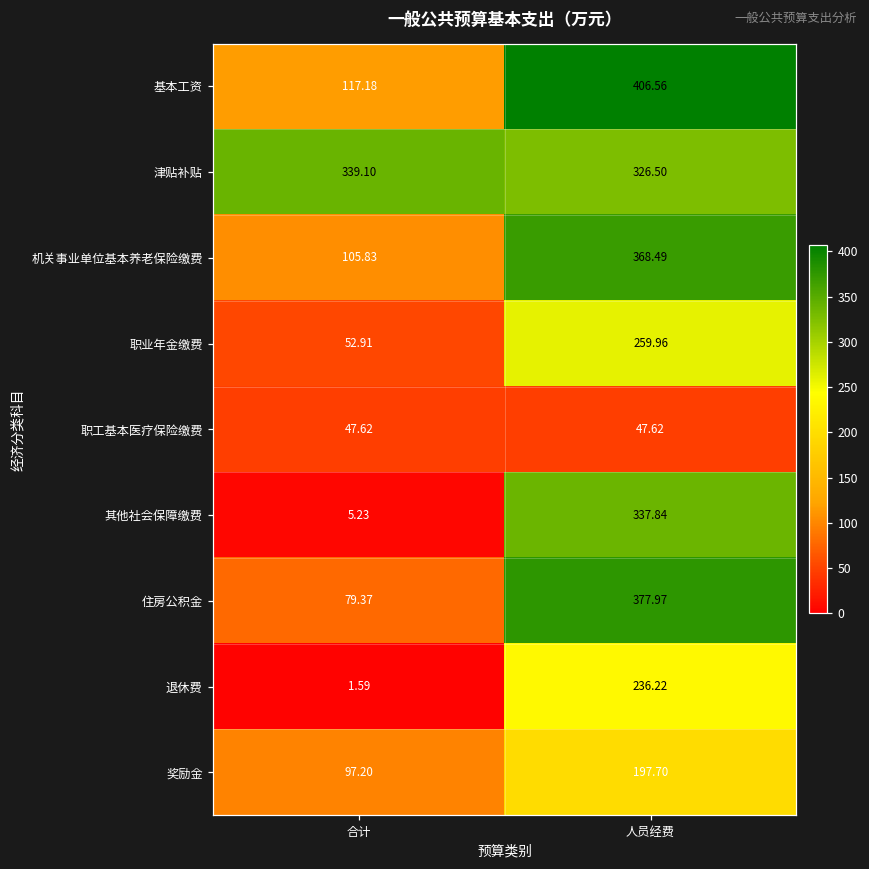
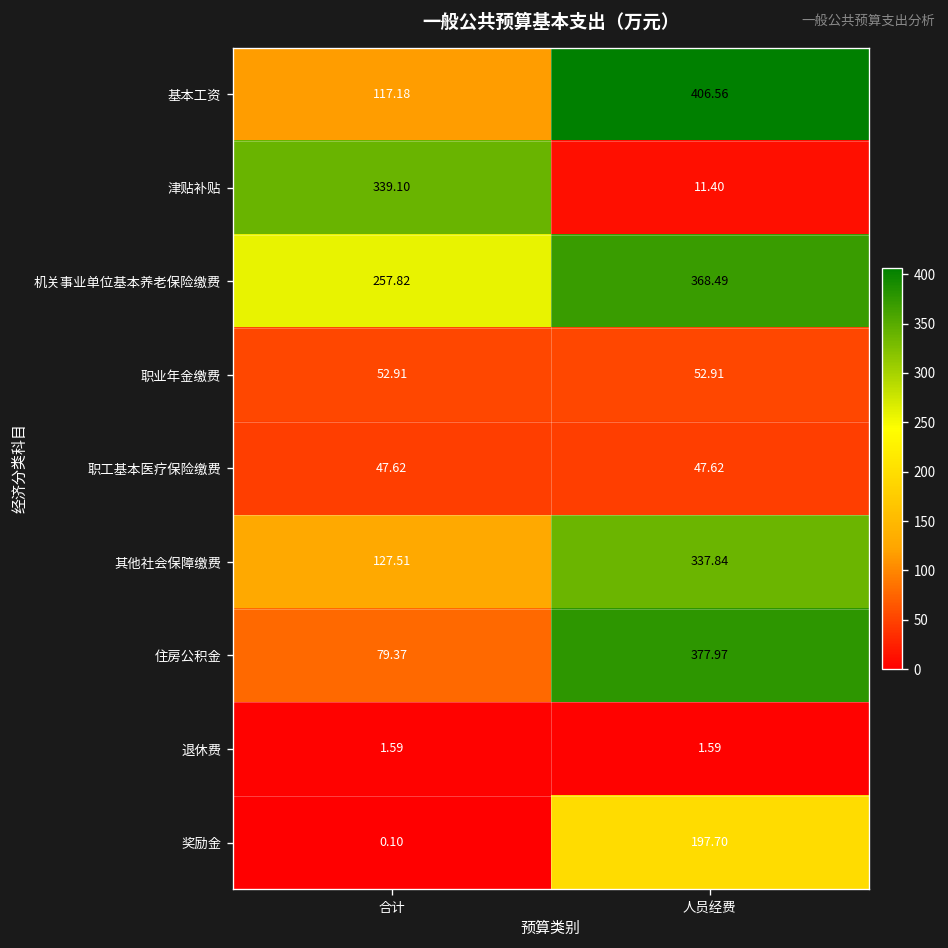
津贴补贴, 人员经费: 326.50 -> 11.40
机关事业单位基本养老保险缴费, 合计: 105.83 -> 257.82
职业年金缴费, 人员经费: 259.96 -> 52.91
其他社会保障缴费, 合计: 5.23 -> 127.51
退休费, 人员经费: 236.22 -> 1.59
奖励金, 合计: 97.20 -> 0.10
